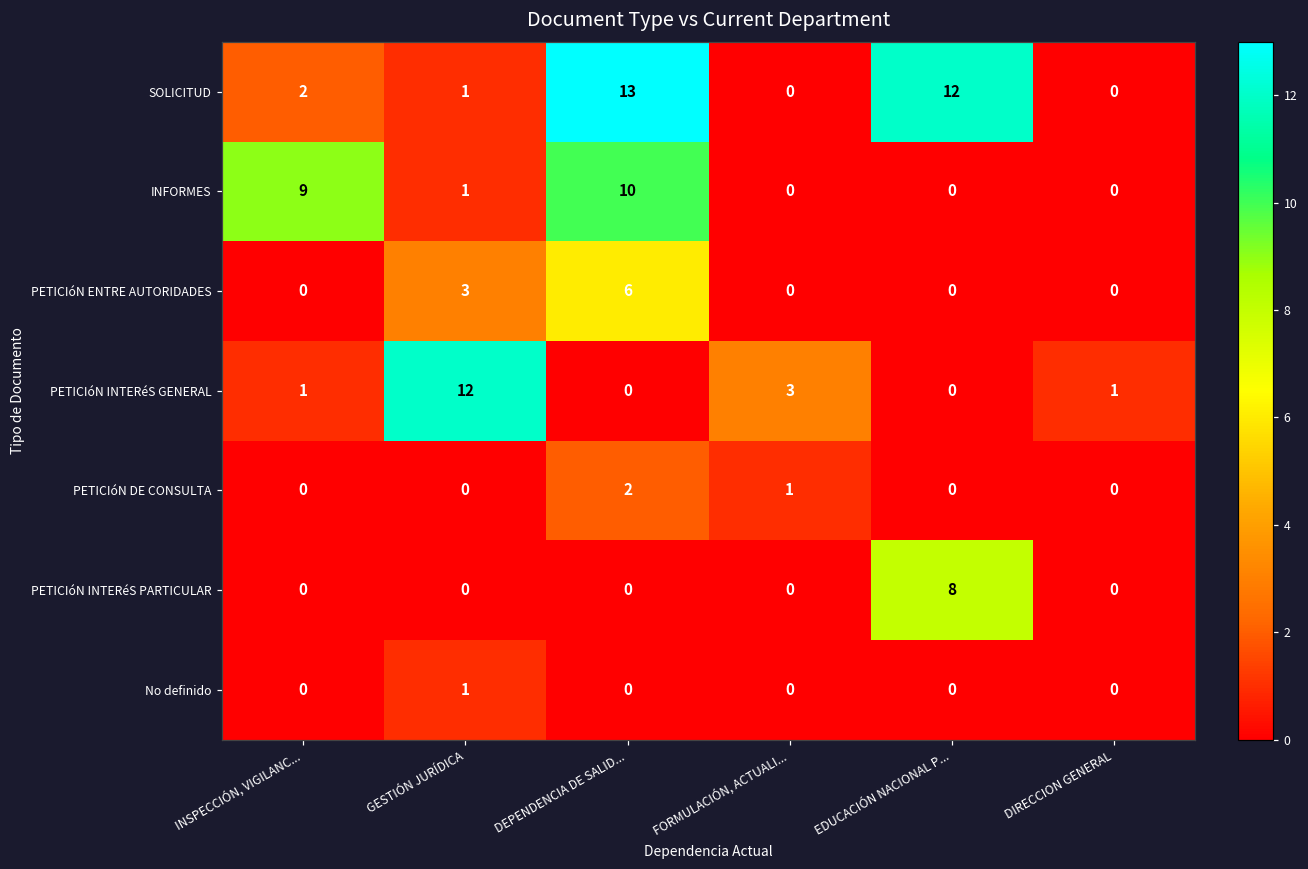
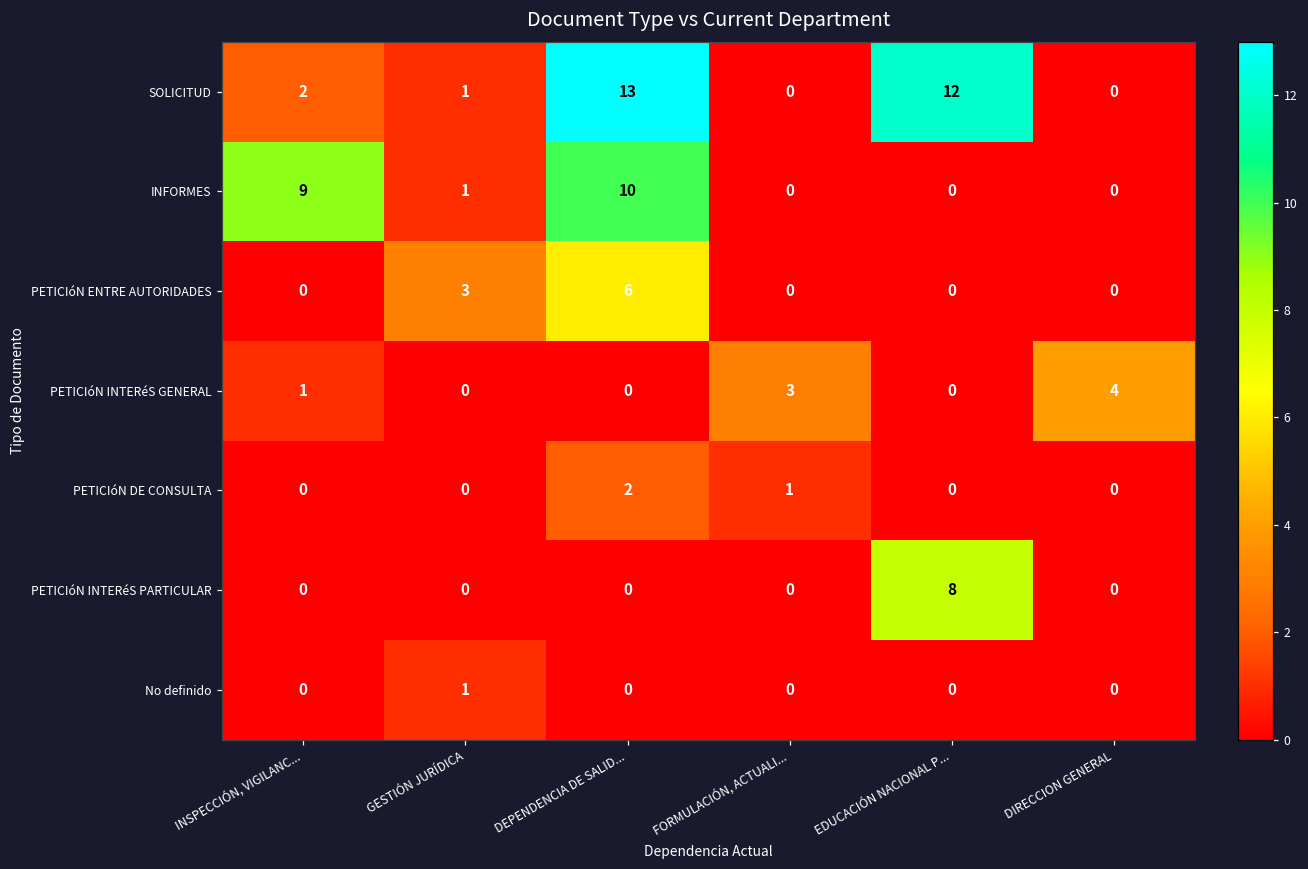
PETICIóN INTERéS GENERAL, GESTIÓN JURÍDICA: 12 -> 0
PETICIóN INTERéS GENERAL, DIRECCION GENERAL: 1 -> 4
